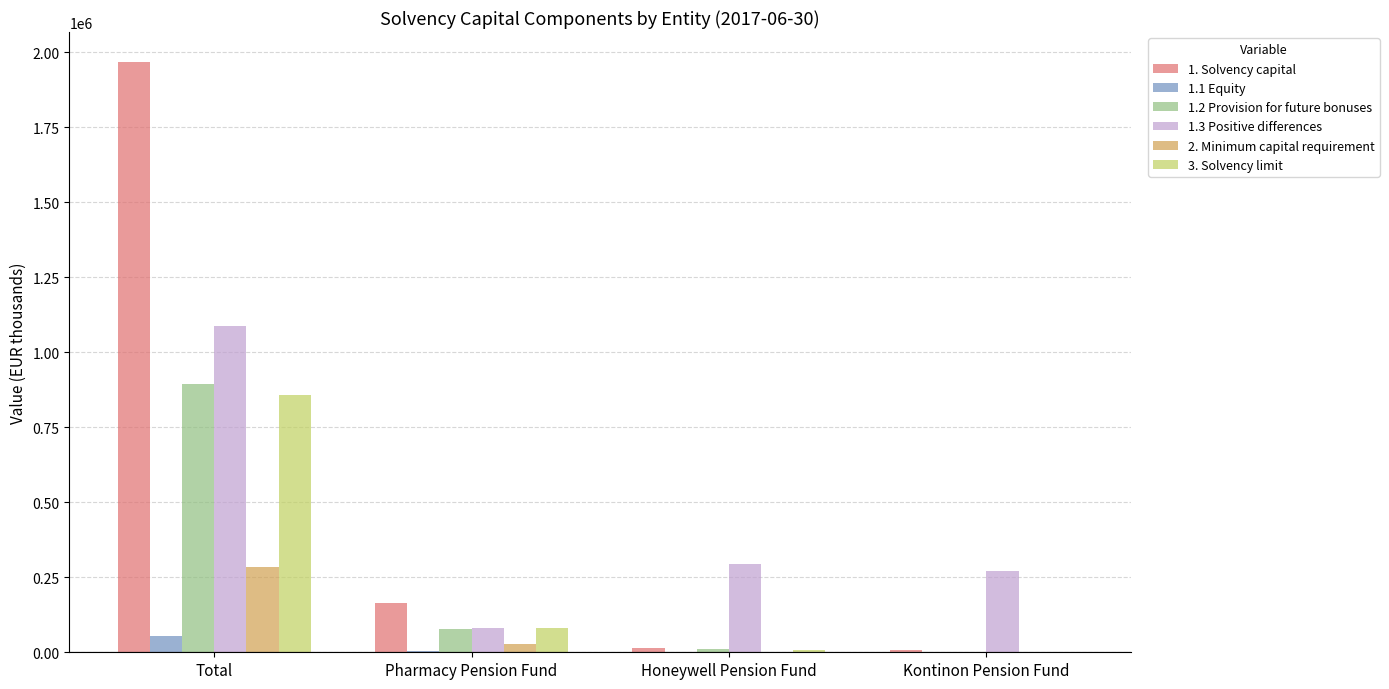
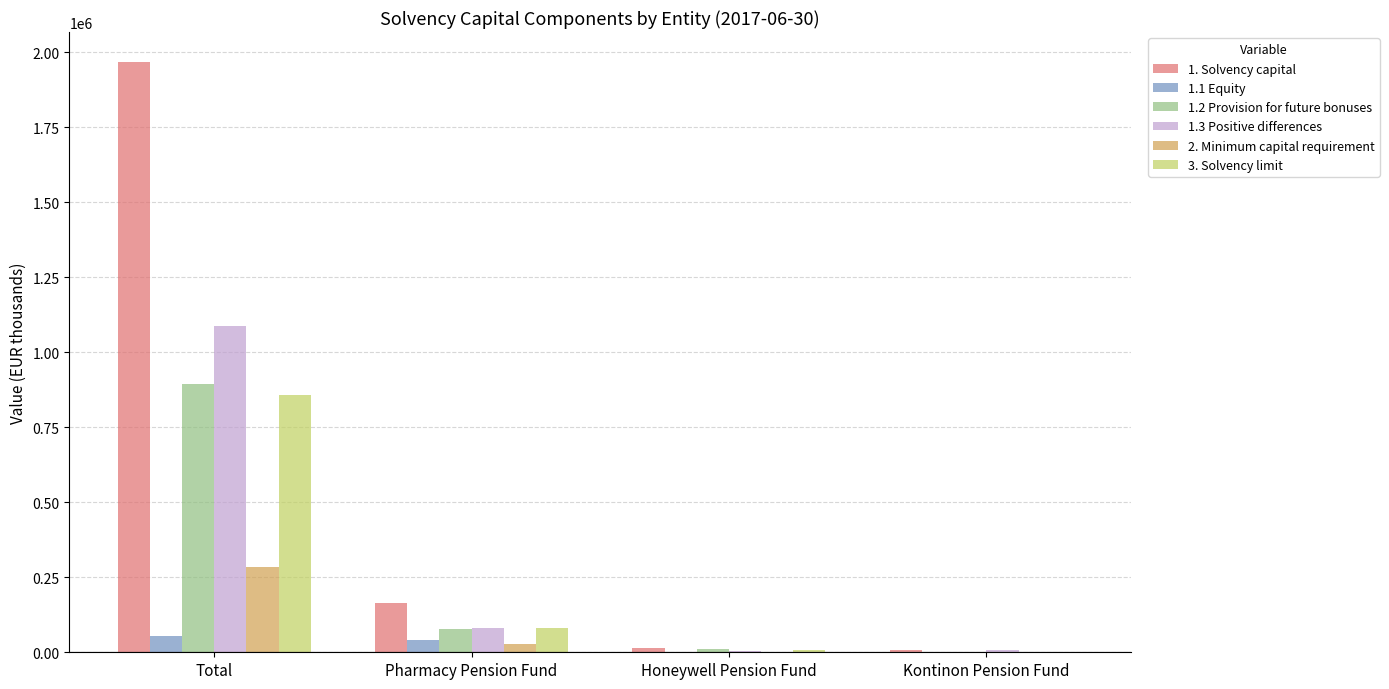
1.1 Equity, Pharmacy Pension Fund: 0 -> 40000
1.3 Positive differences, Honeywell Pension Fund: 290000 -> 0
1.3 Positive differences, Kontinon Pension Fund: 270000 -> 10000
